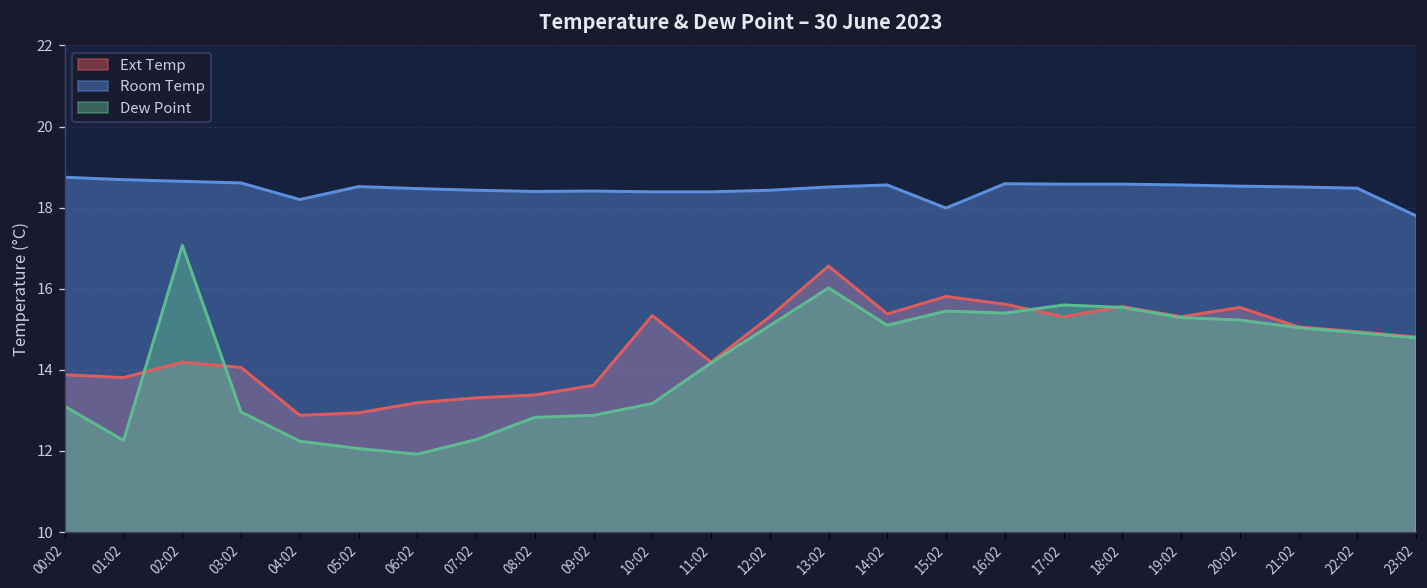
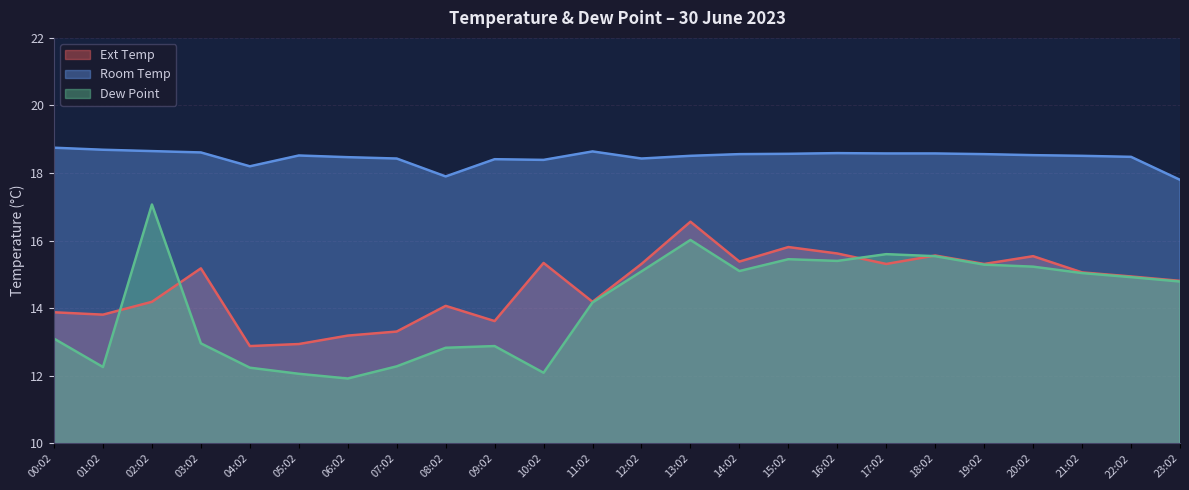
Ext Temp, 03:02: 14.1 -> 15.2
Ext Temp, 08:02: 13.4 -> 14.1
Room Temp, 08:02: 18.4 -> 17.9
Dew Point, 10:02: 13.2 -> 12.1
Room Temp, 11:02: 18.4 -> 18.6
Room Temp, 15:02: 18.0 -> 18.6
